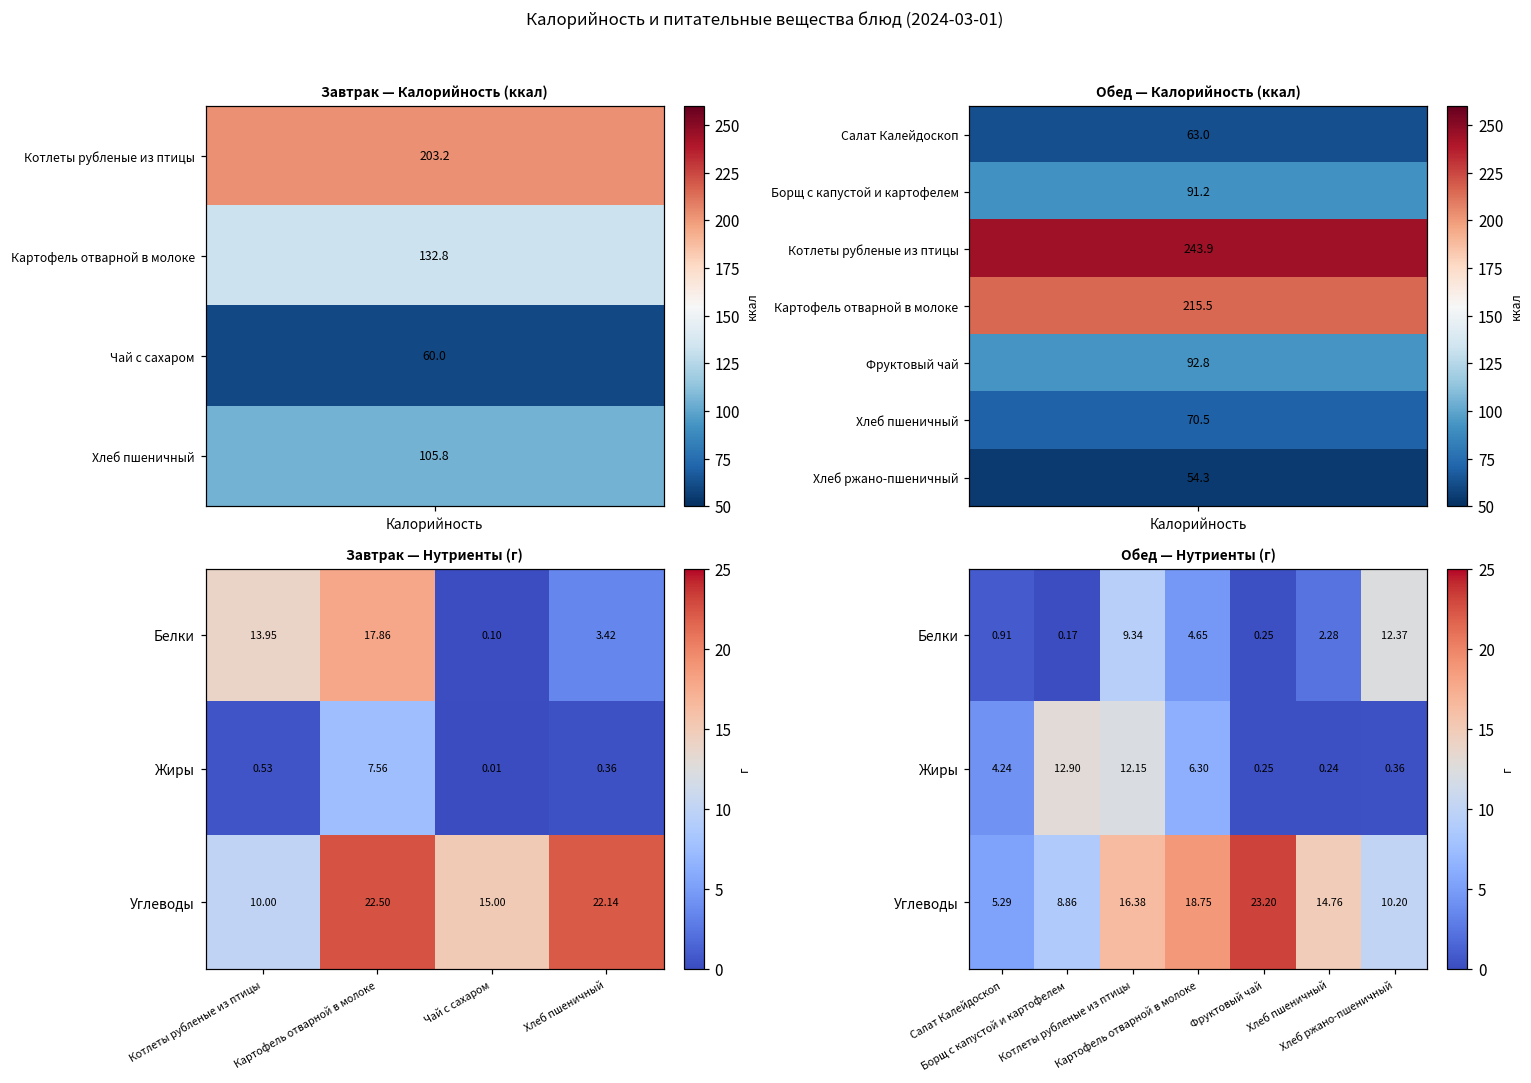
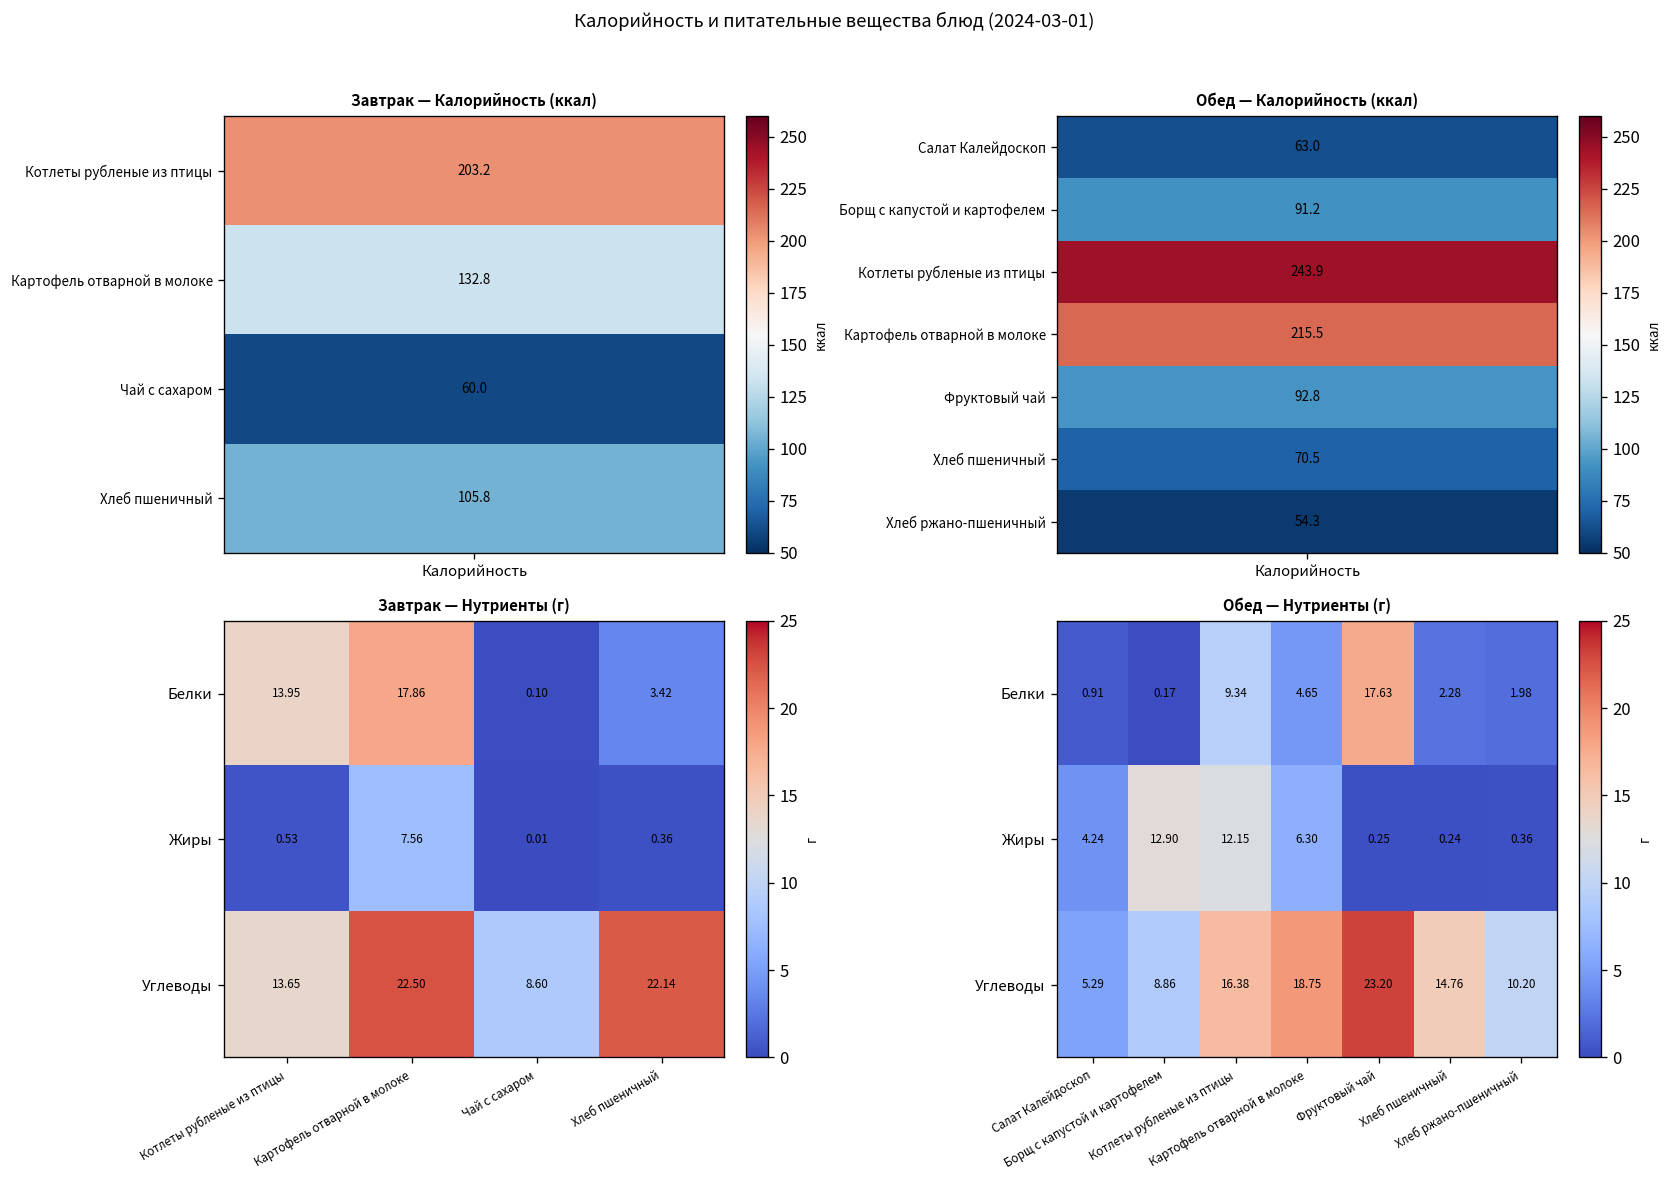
Завтрак — Нутриенты (г), Углеводы, Котлеты рубленые из птицы: 10.00 -> 13.65
Завтрак — Нутриенты (г), Углеводы, Чай с сахаром: 15.00 -> 8.60
Обед — Нутриенты (г), Белки, Фруктовый чай: 0.25 -> 17.63
Обед — Нутриенты (г), Белки, Хлеб ржано-пшеничный: 12.37 -> 1.98
